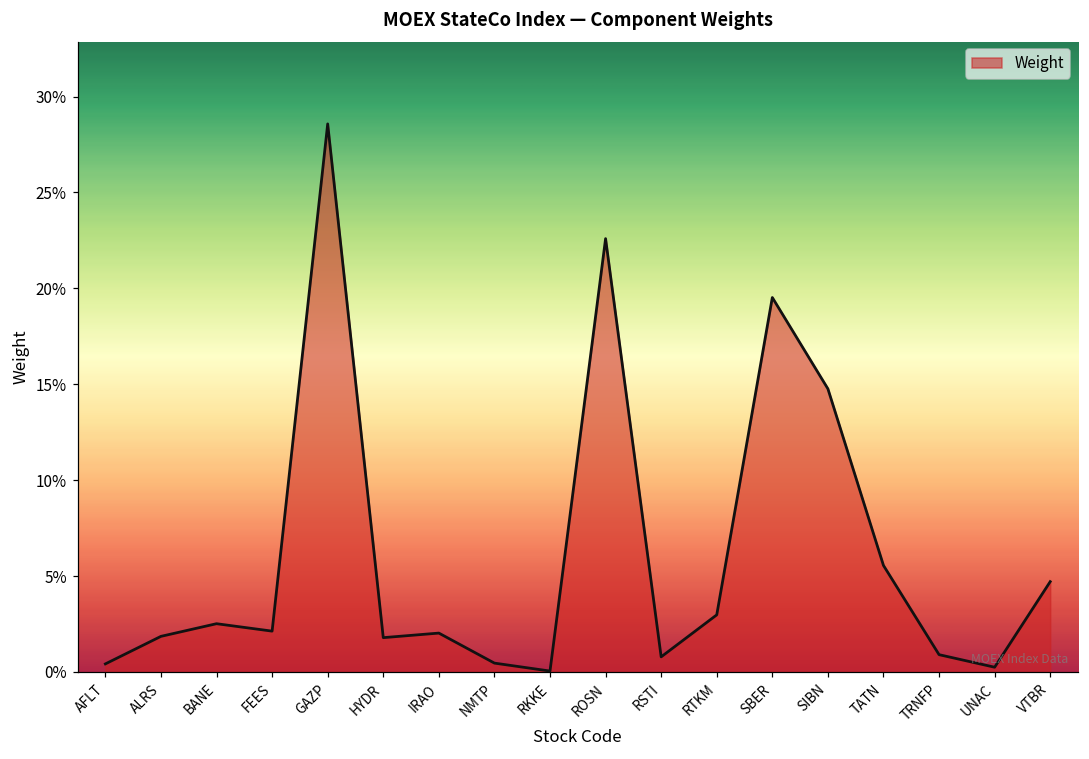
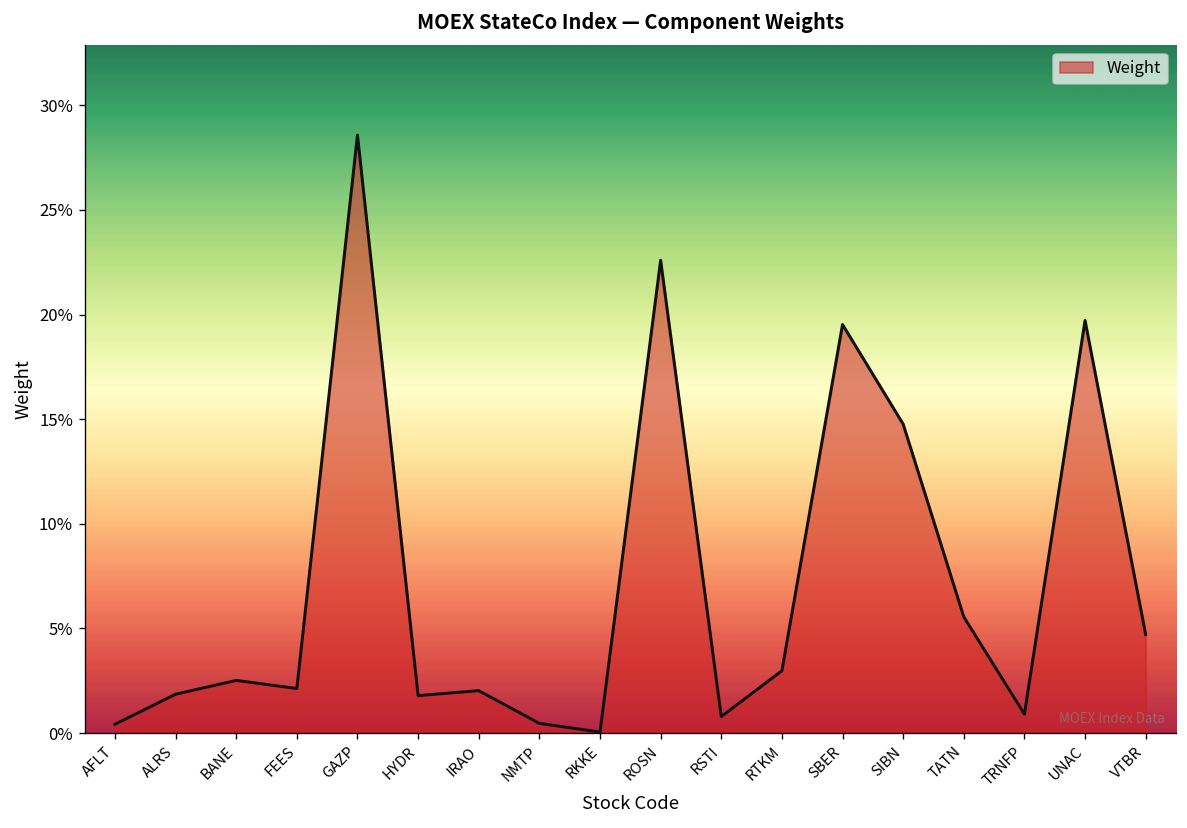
UNAC: 0.2% -> 19.7%
